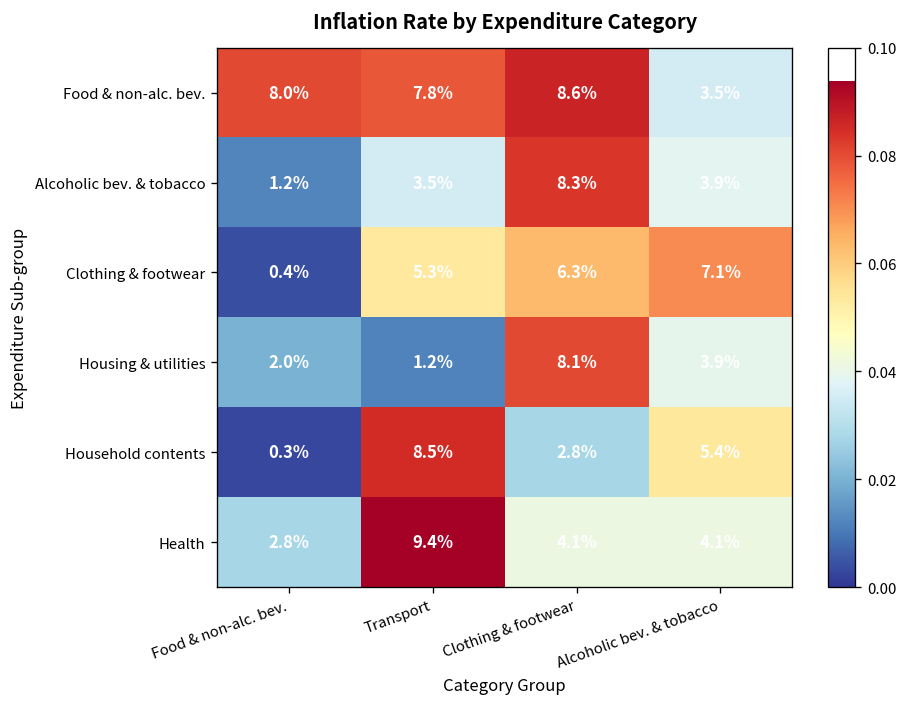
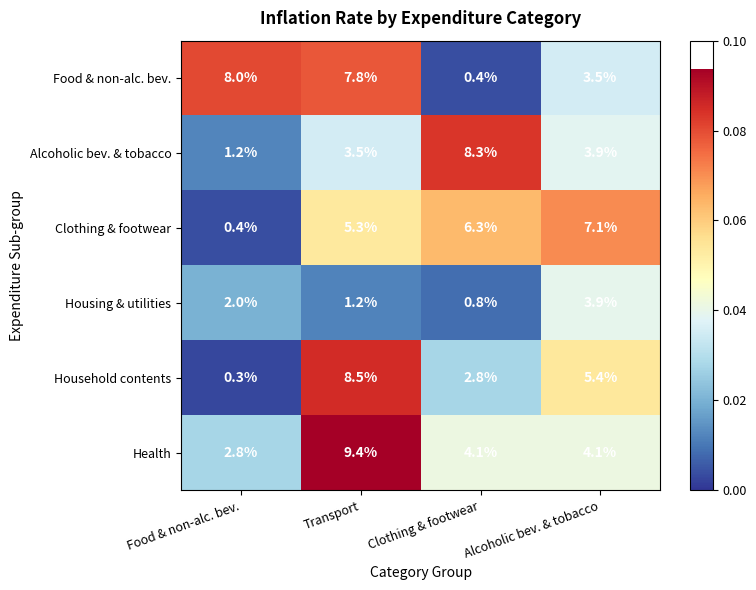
Food & non-alc. bev., Clothing & footwear: 8.6% -> 0.4%
Housing & utilities, Clothing & footwear: 8.1% -> 0.8%
